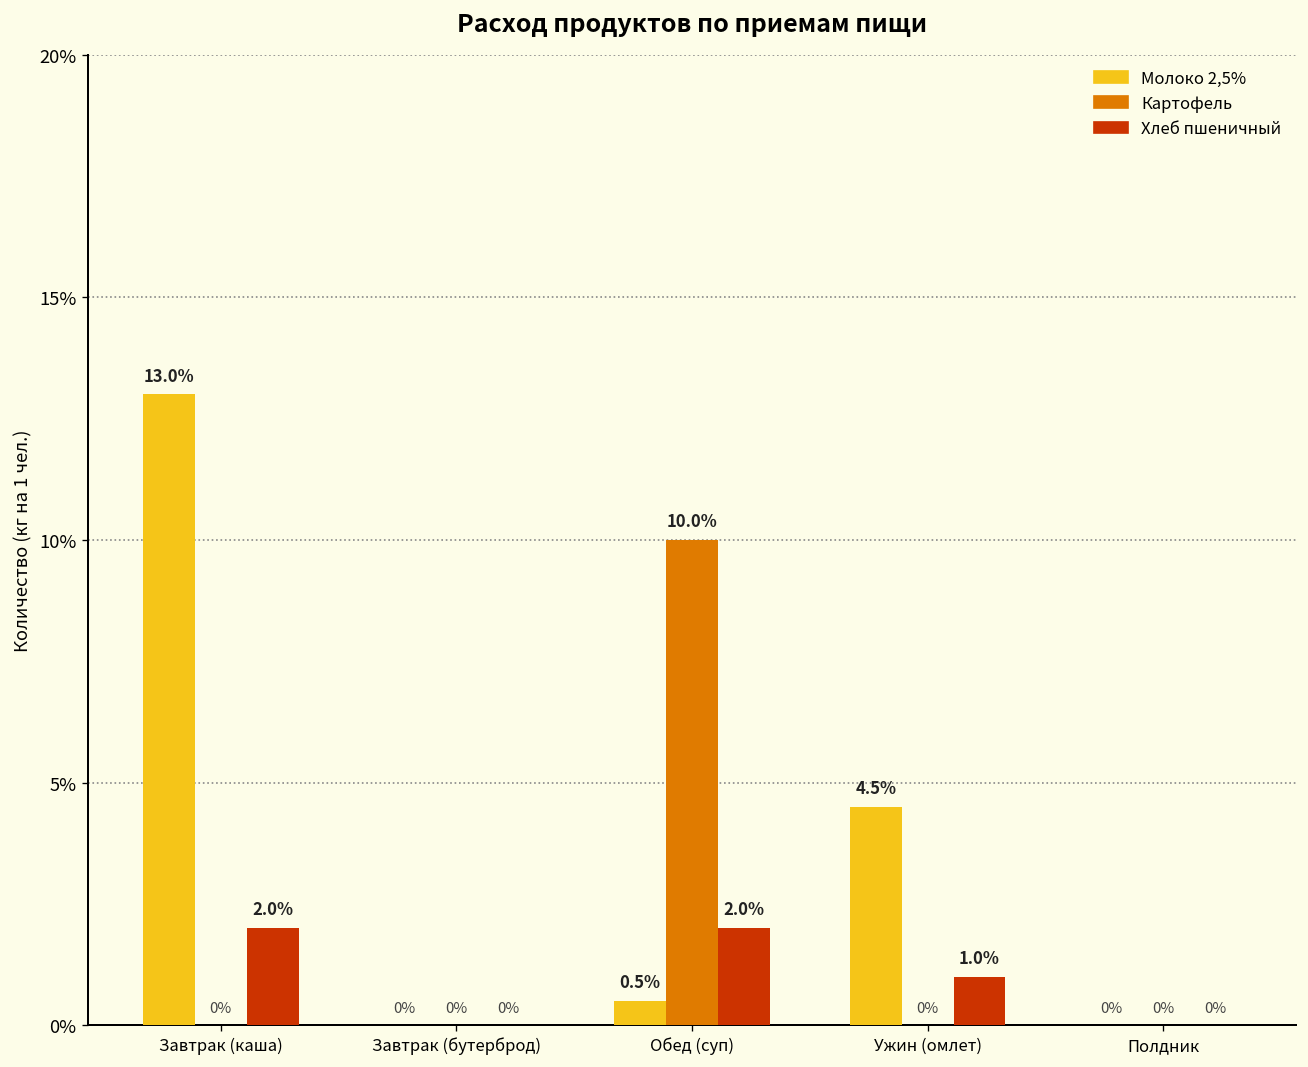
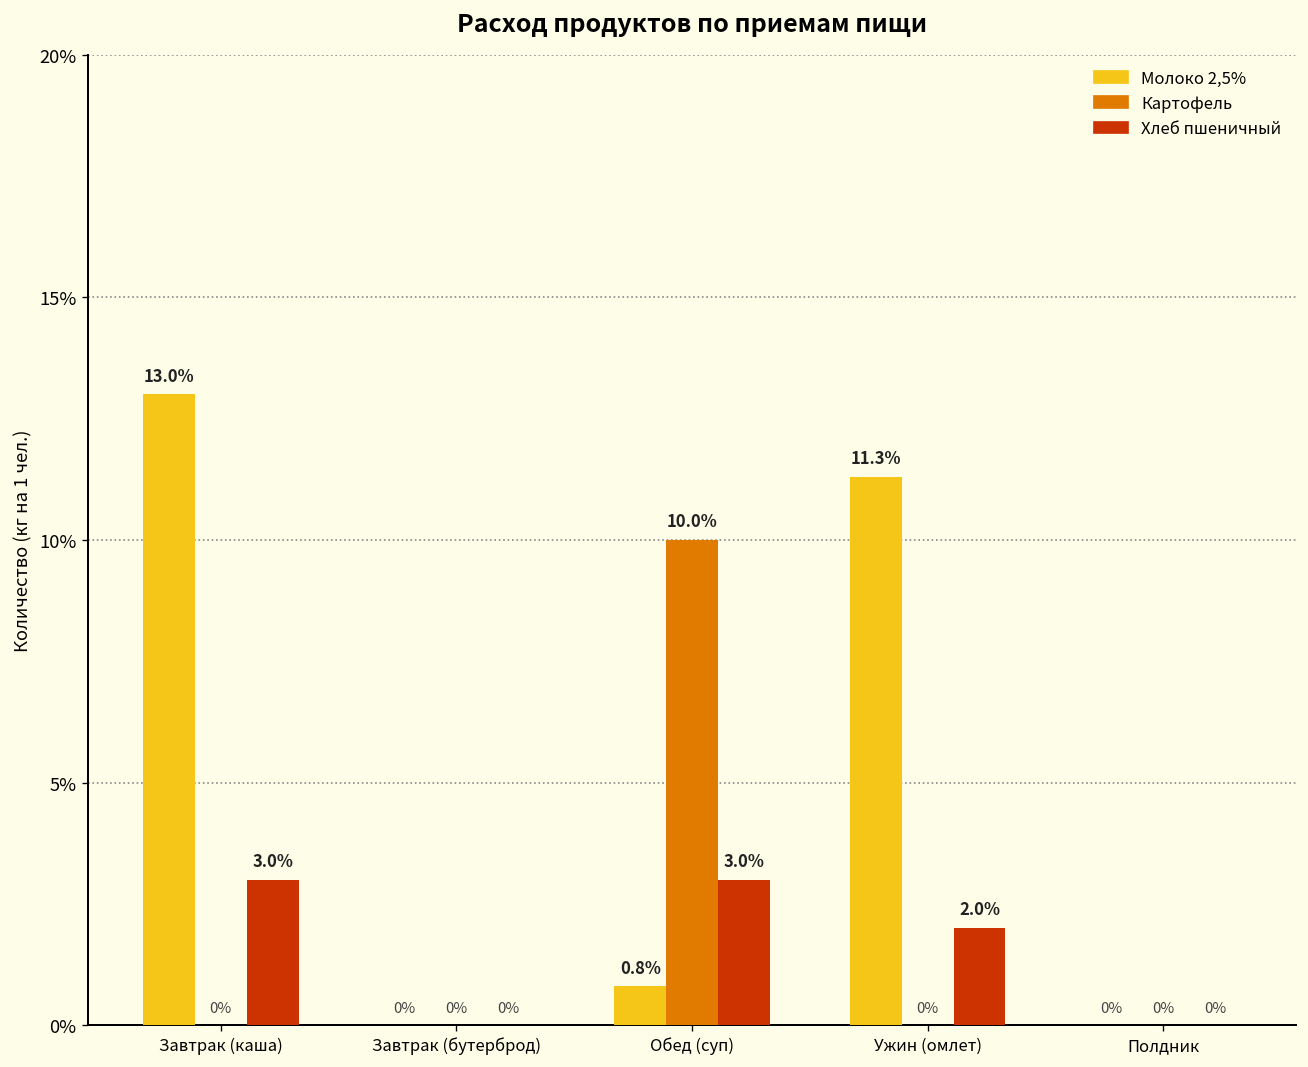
Хлеб пшеничный, Завтрак (каша): 2.0% -> 3.0%
Молоко 2,5%, Обед (суп): 0.5% -> 0.8%
Хлеб пшеничный, Обед (суп): 2.0% -> 3.0%
Молоко 2,5%, Ужин (омлет): 4.5% -> 11.3%
Хлеб пшеничный, Ужин (омлет): 1.0% -> 2.0%
